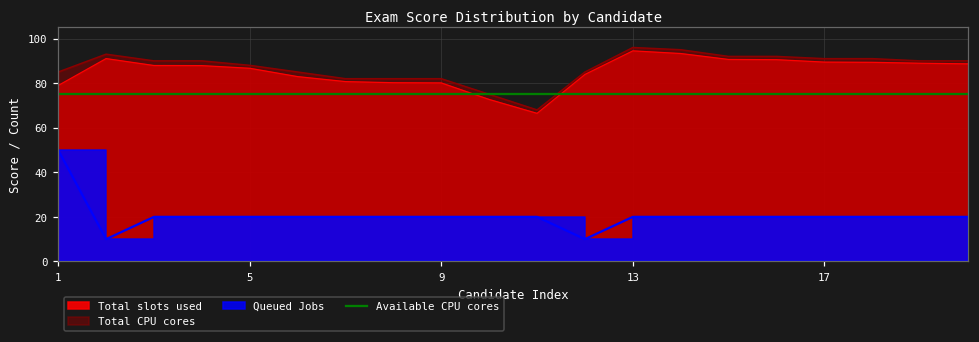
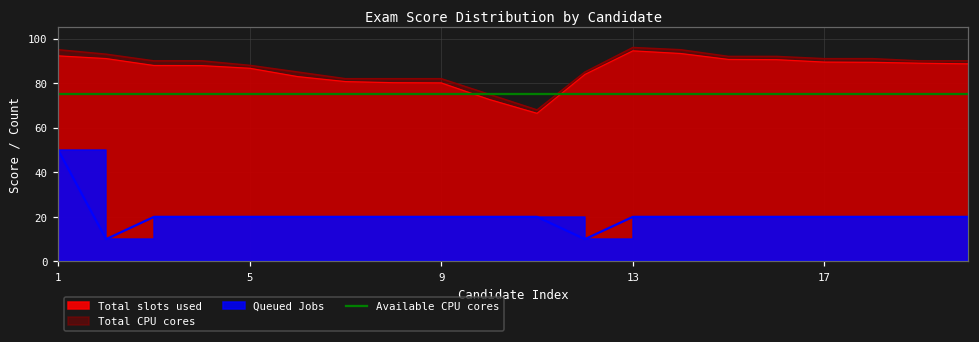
Total slots used, 1: 79 -> 92
Total CPU cores, 1: 85 -> 95
